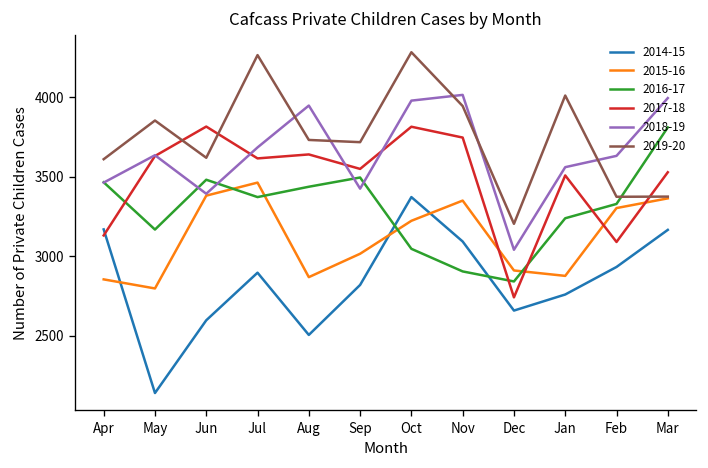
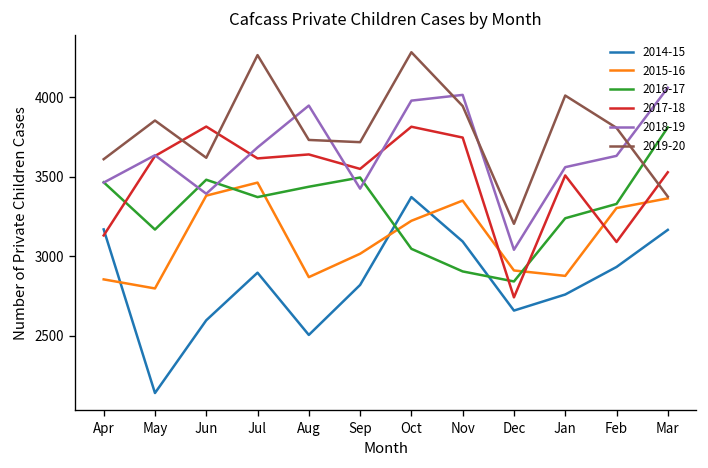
2019-20, Feb: 3370 -> 3810
2018-19, Mar: 3990 -> 4060
